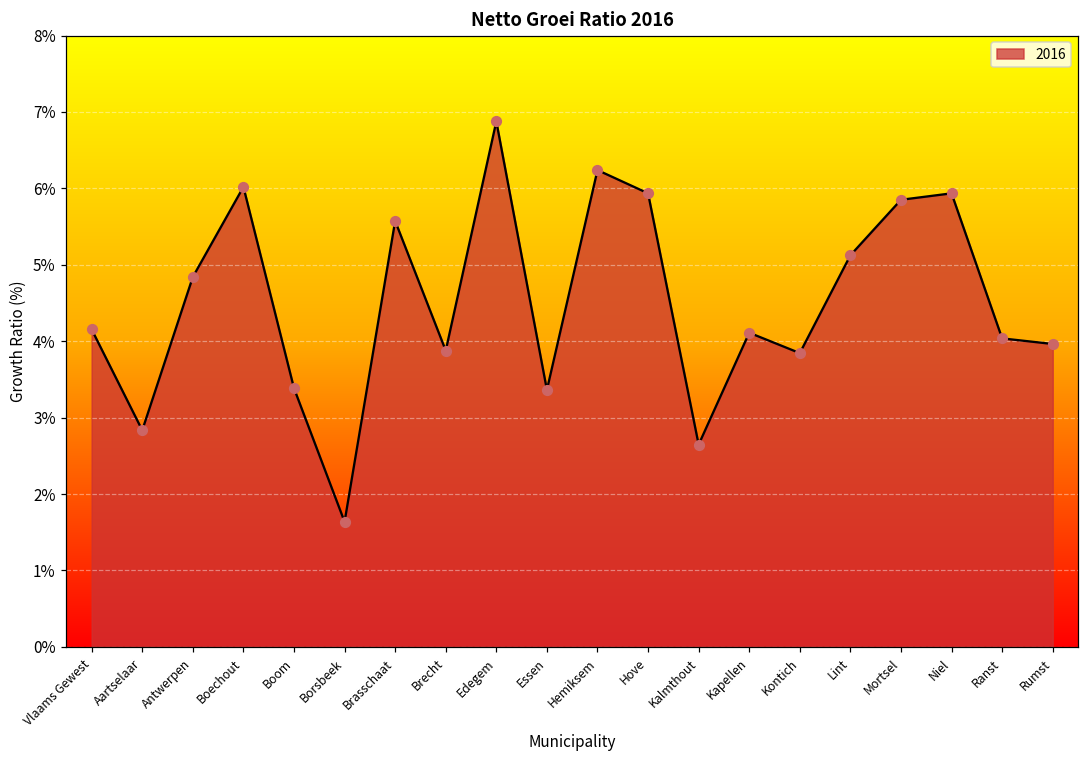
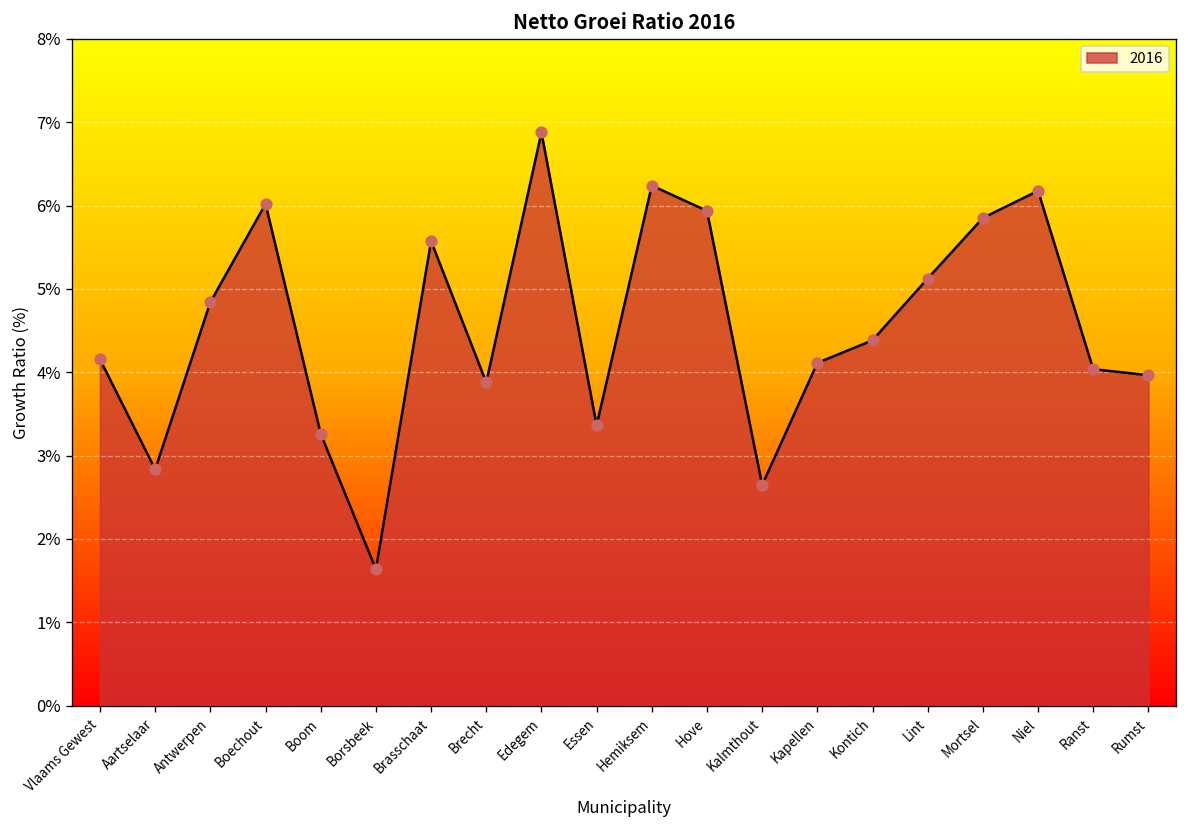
Boom: 3.4% -> 3.3%
Kontich: 3.8% -> 4.4%
Niel: 5.9% -> 6.2%
